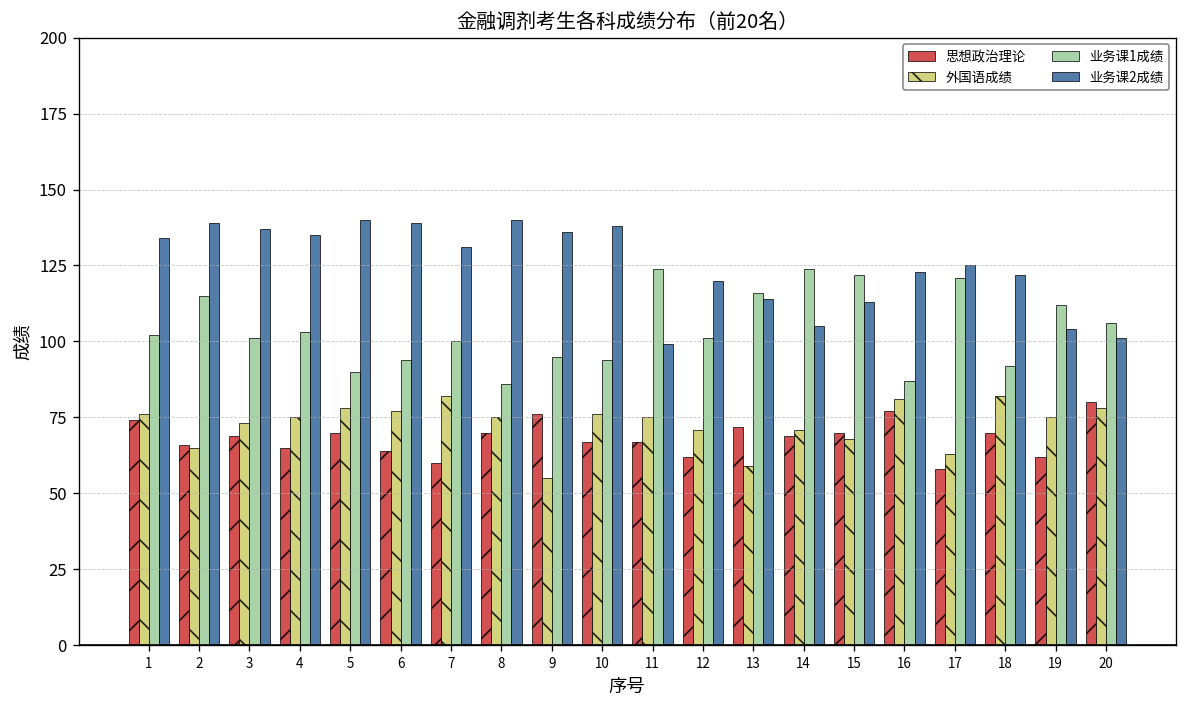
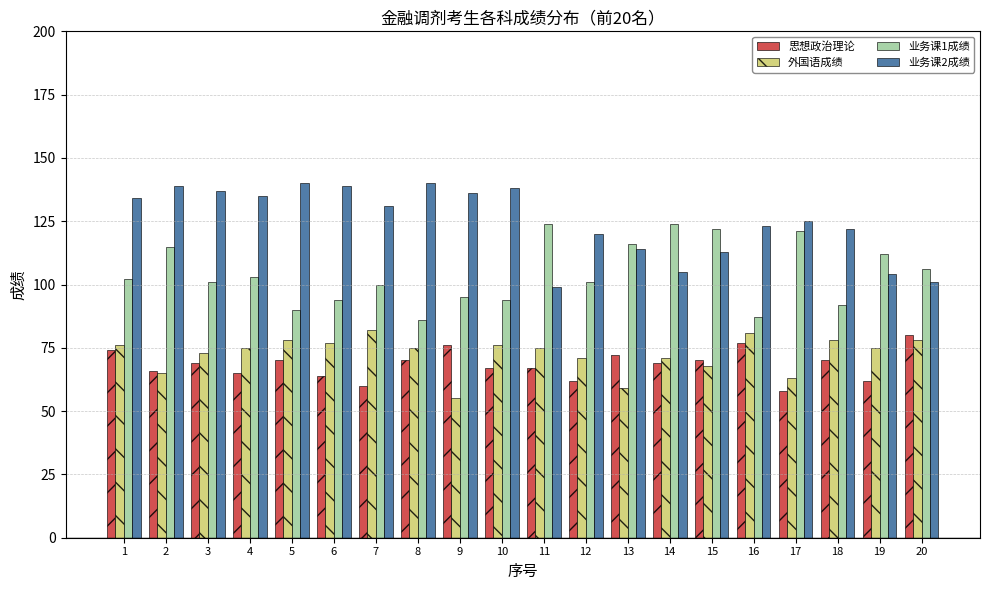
外国语成绩, 18: 82 -> 78
